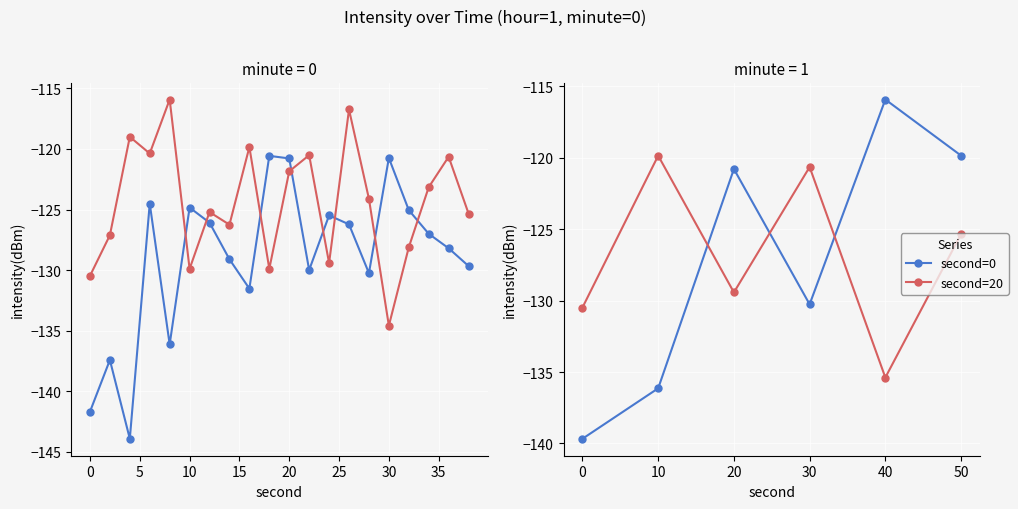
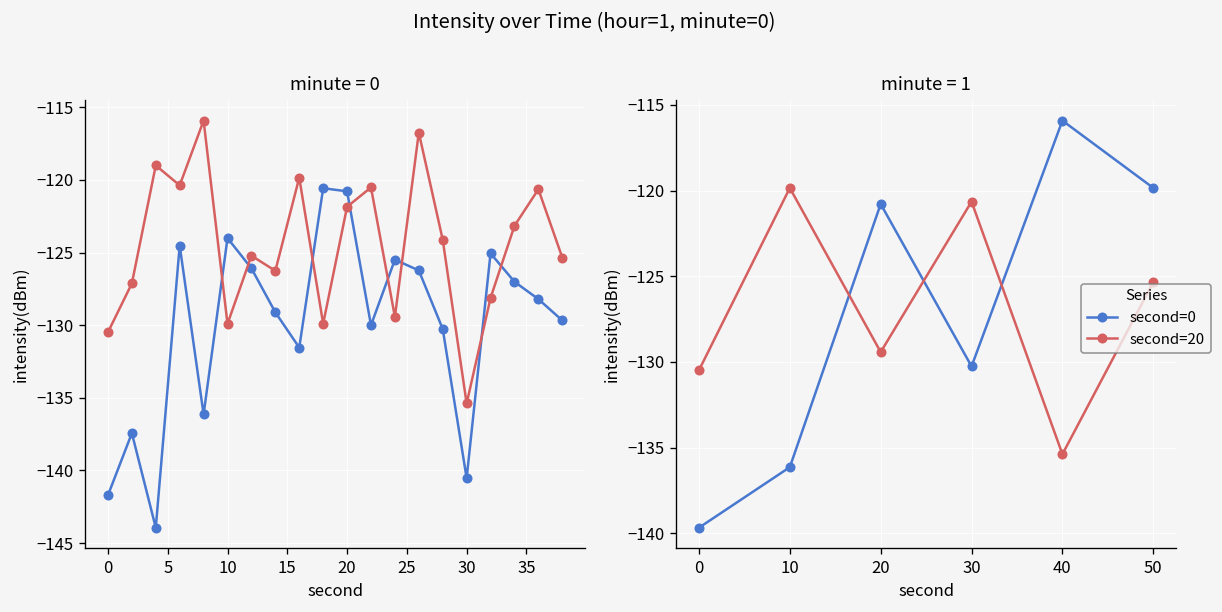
minute = 0, second=0, 10: -124.8 -> -124.0
minute = 0, second=0, 30: -120.7 -> -140.5
minute = 0, second=20, 30: -134.6 -> -135.4
